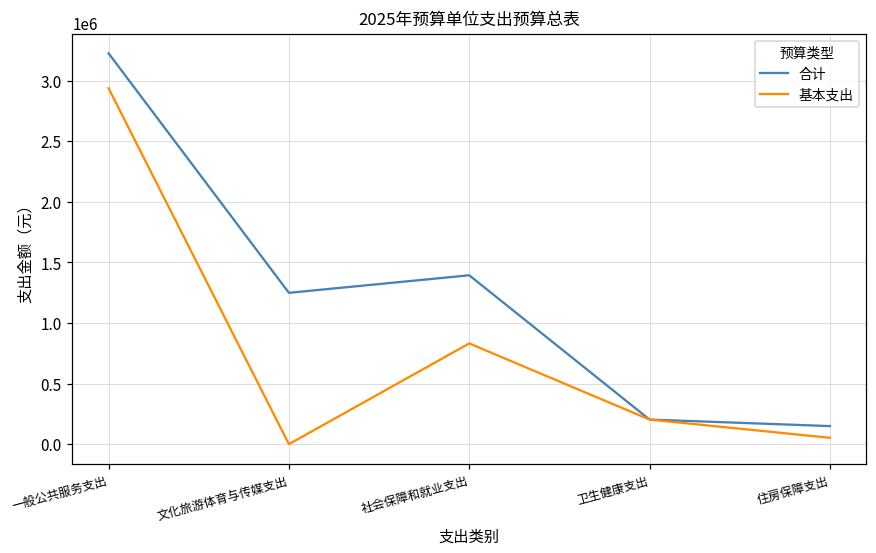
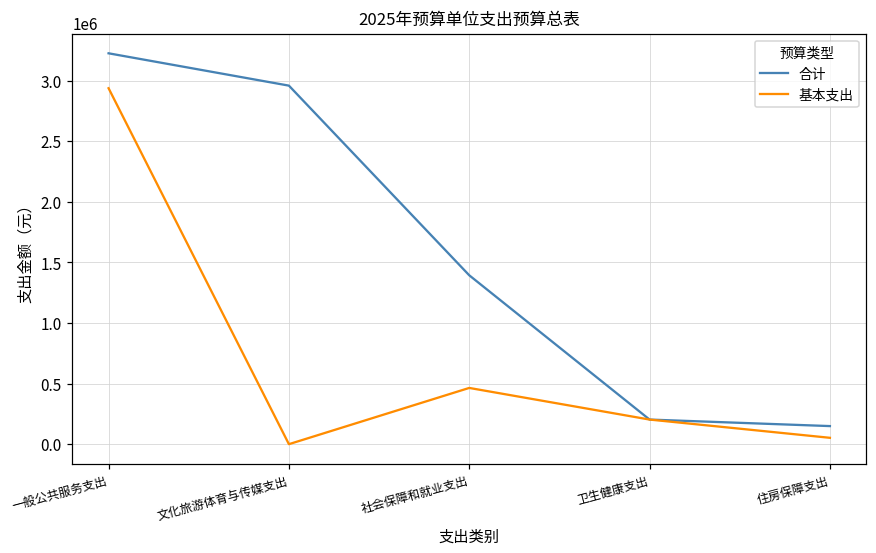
合计, 文化旅游体育与传媒支出: 1250000 -> 2960000
基本支出, 社会保障和就业支出: 830000 -> 460000
